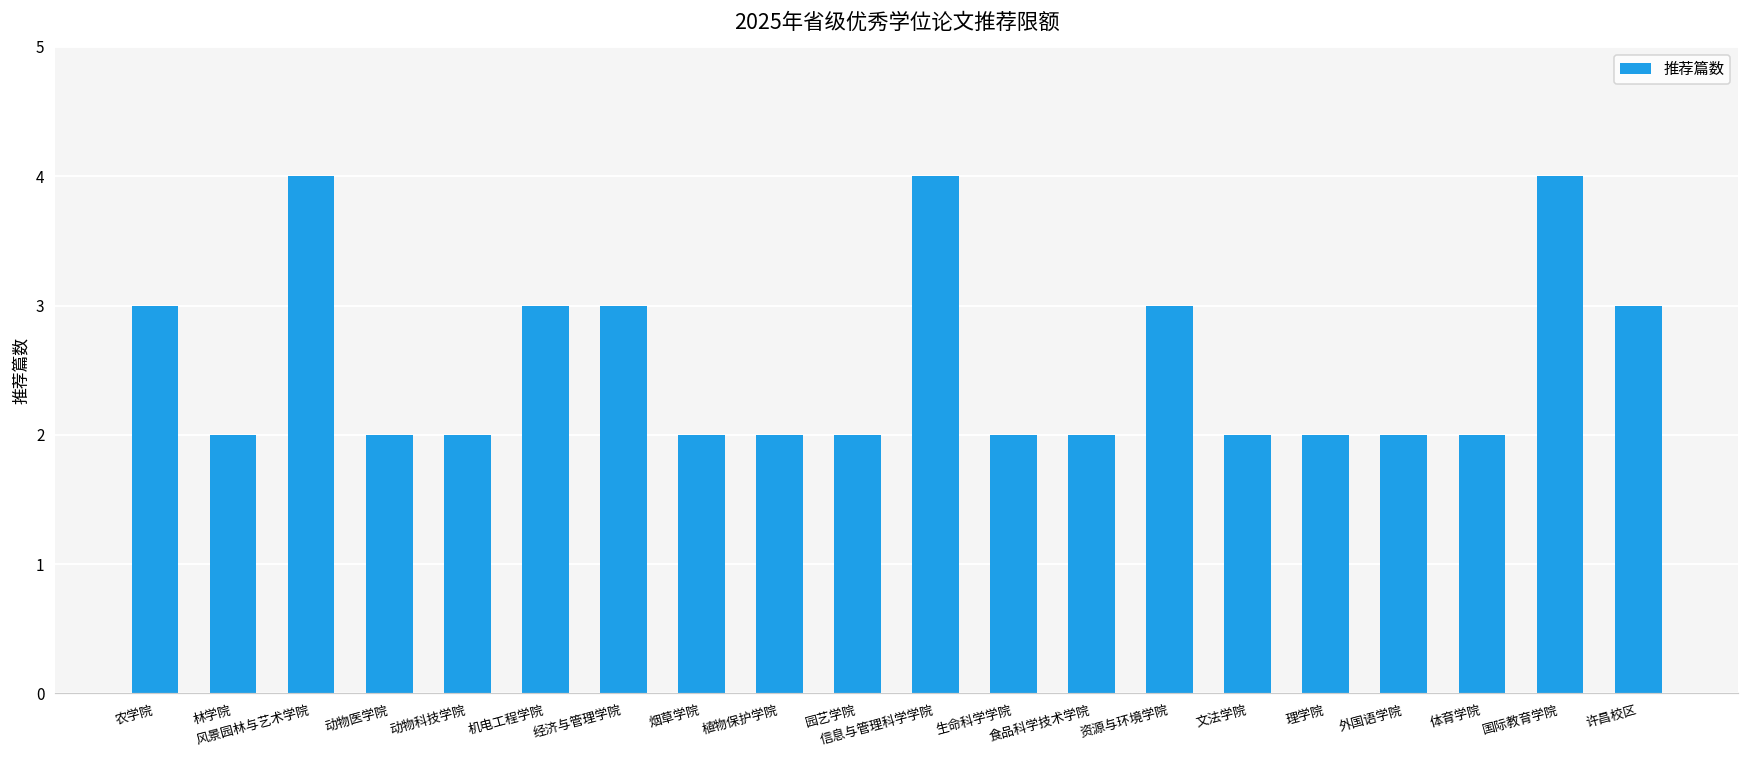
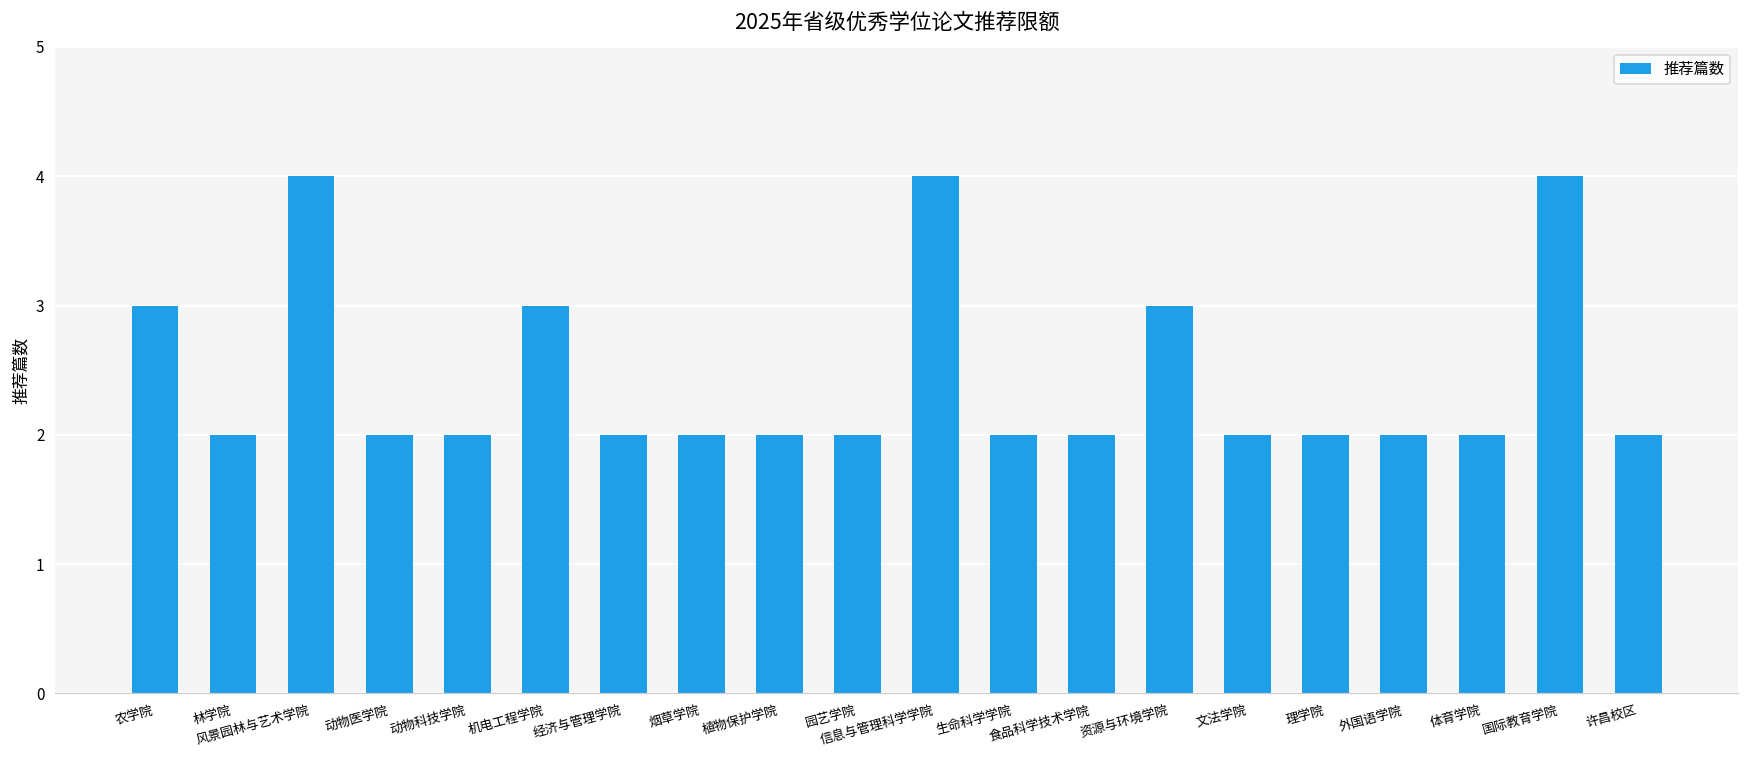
经济与管理学院: 3 -> 2
许昌校区: 3 -> 2
